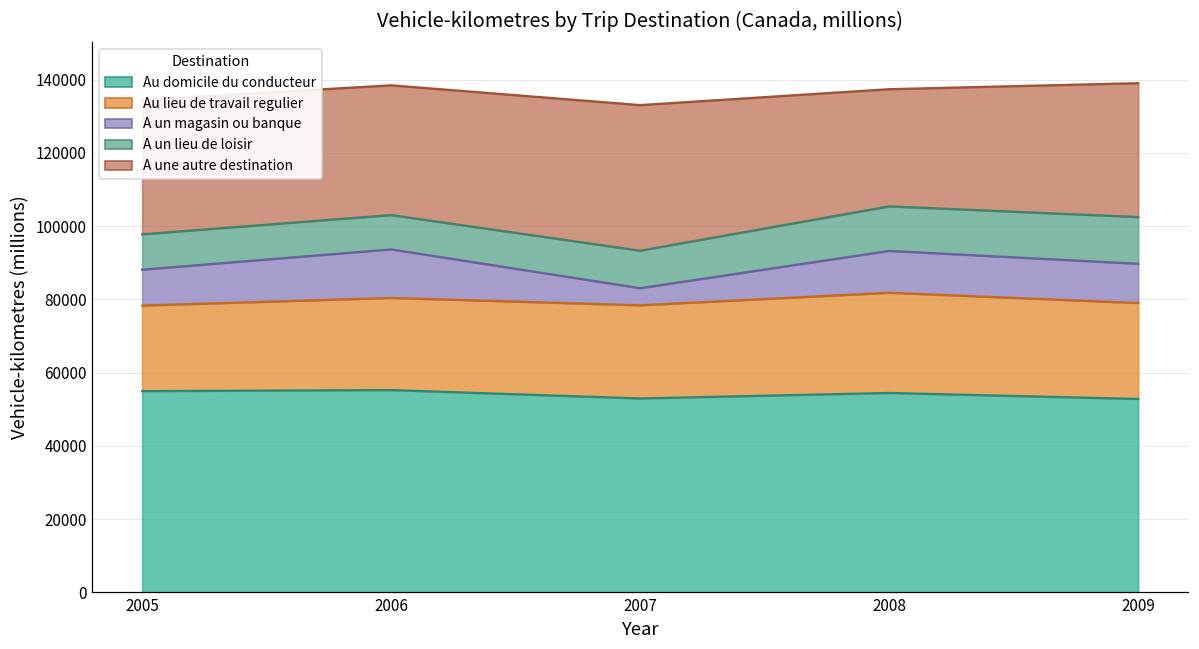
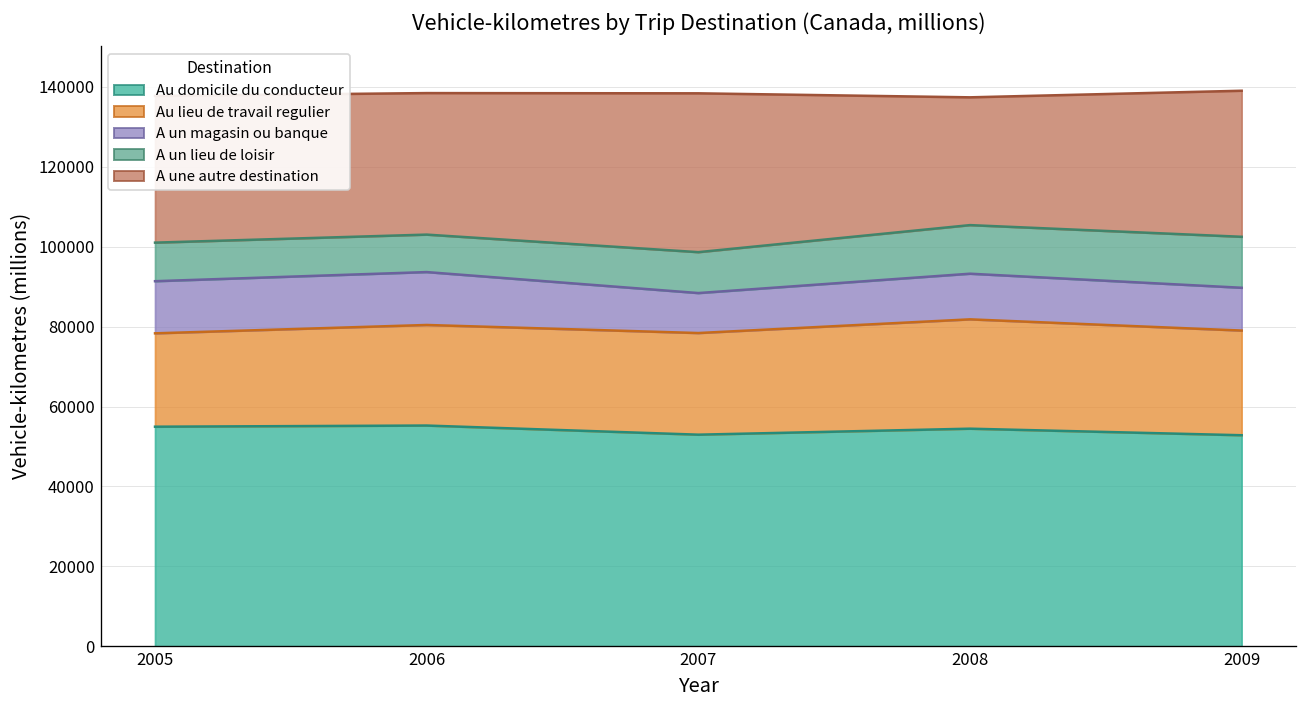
A un magasin ou banque, 2005: 10000 -> 13000
A un magasin ou banque, 2007: 5000 -> 10000
